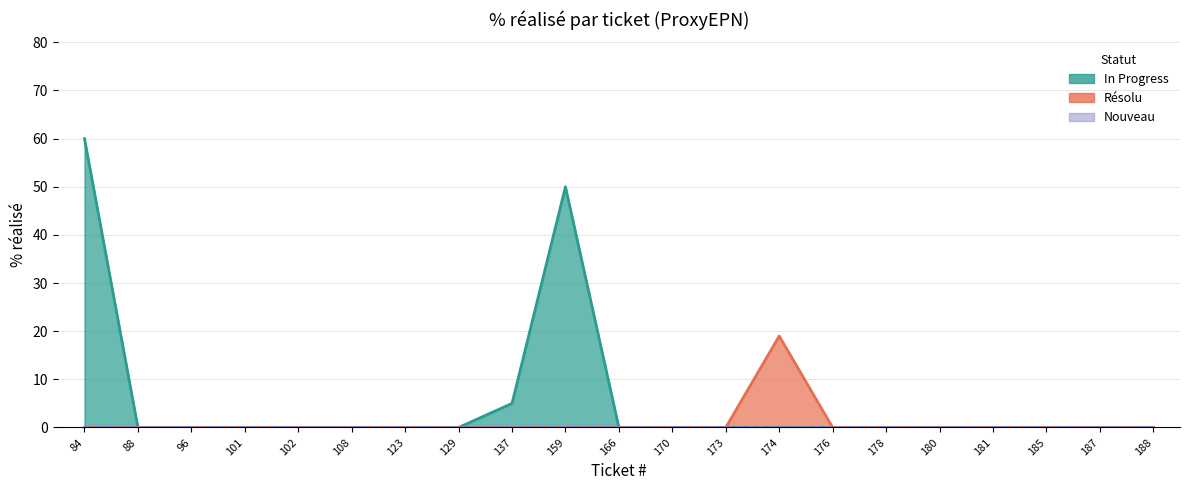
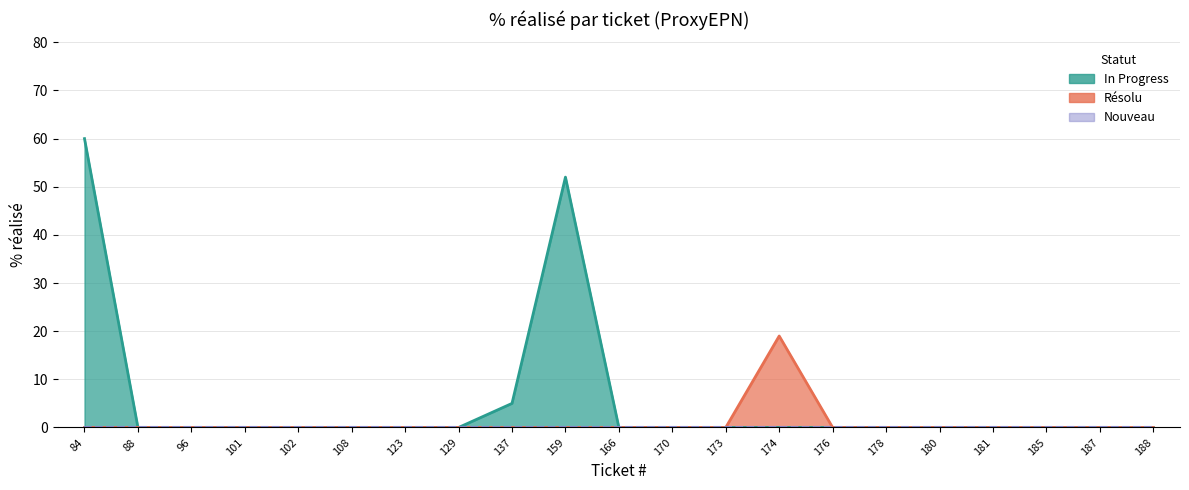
In Progress, 159: 50 -> 52
